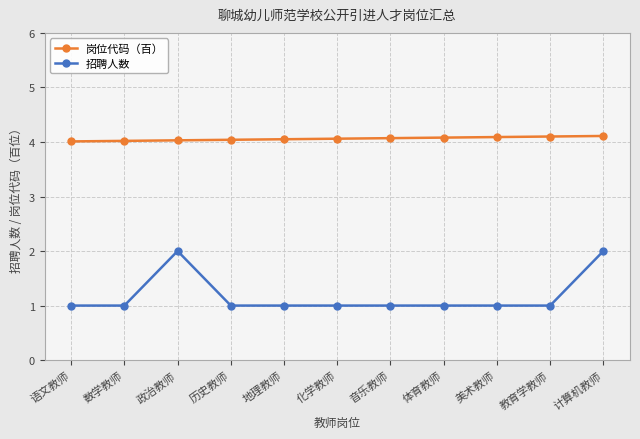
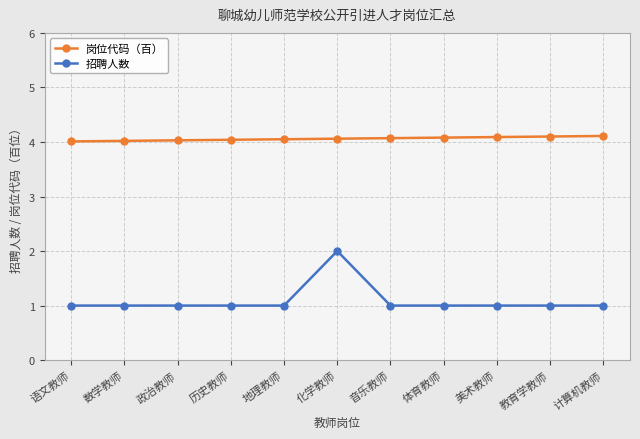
招聘人数, 政治教师: 2 -> 1
招聘人数, 化学教师: 1 -> 2
招聘人数, 计算机教师: 2 -> 1
